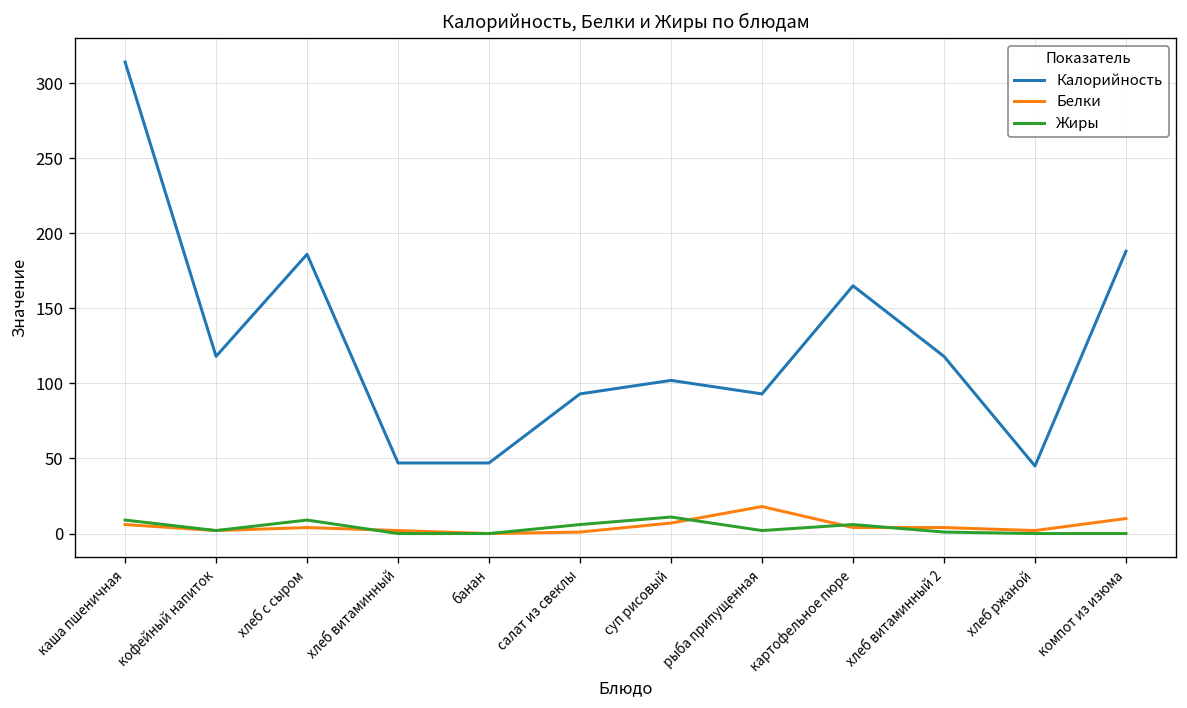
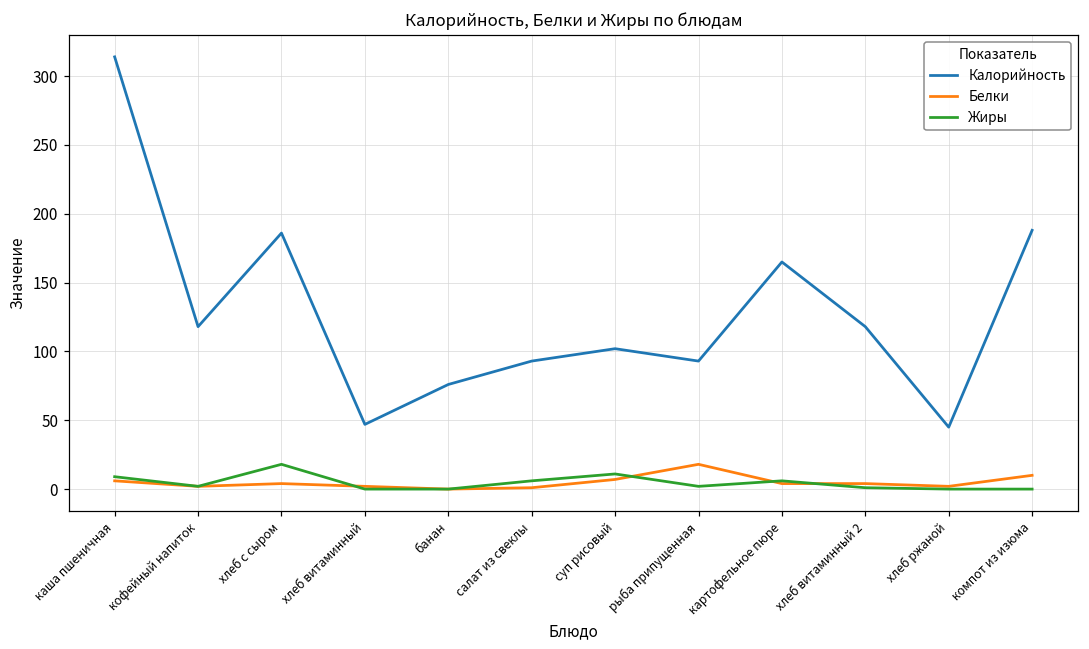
Жиры, хлеб с сыром: 9 -> 18
Калорийность, банан: 47 -> 76
